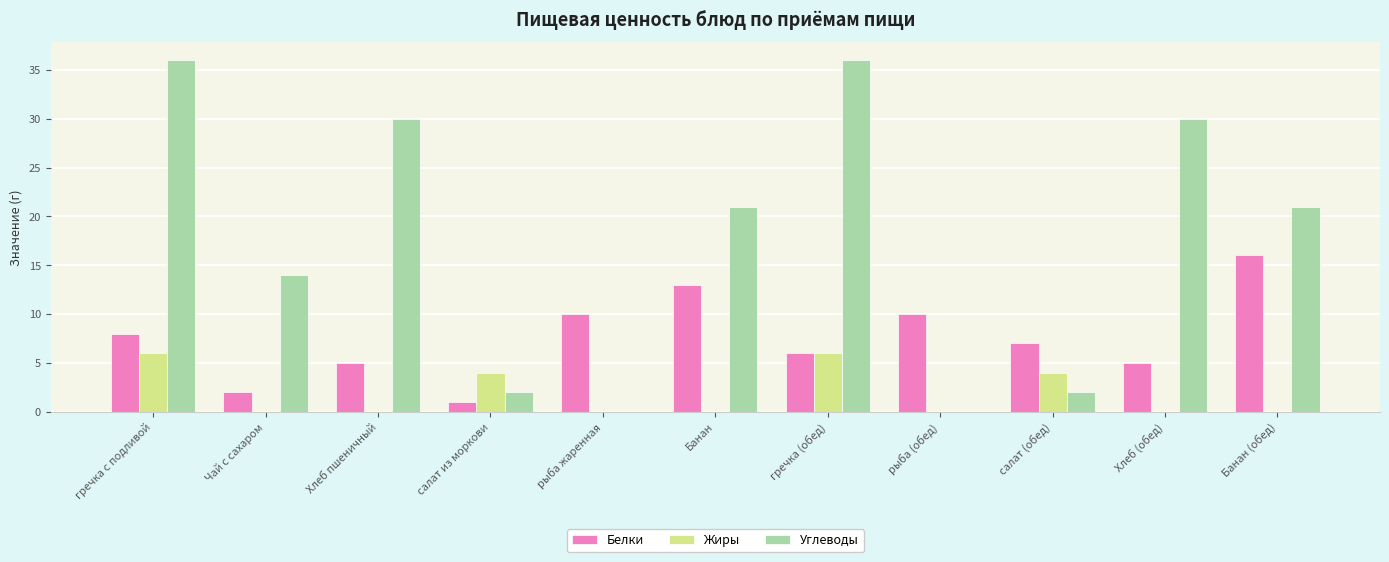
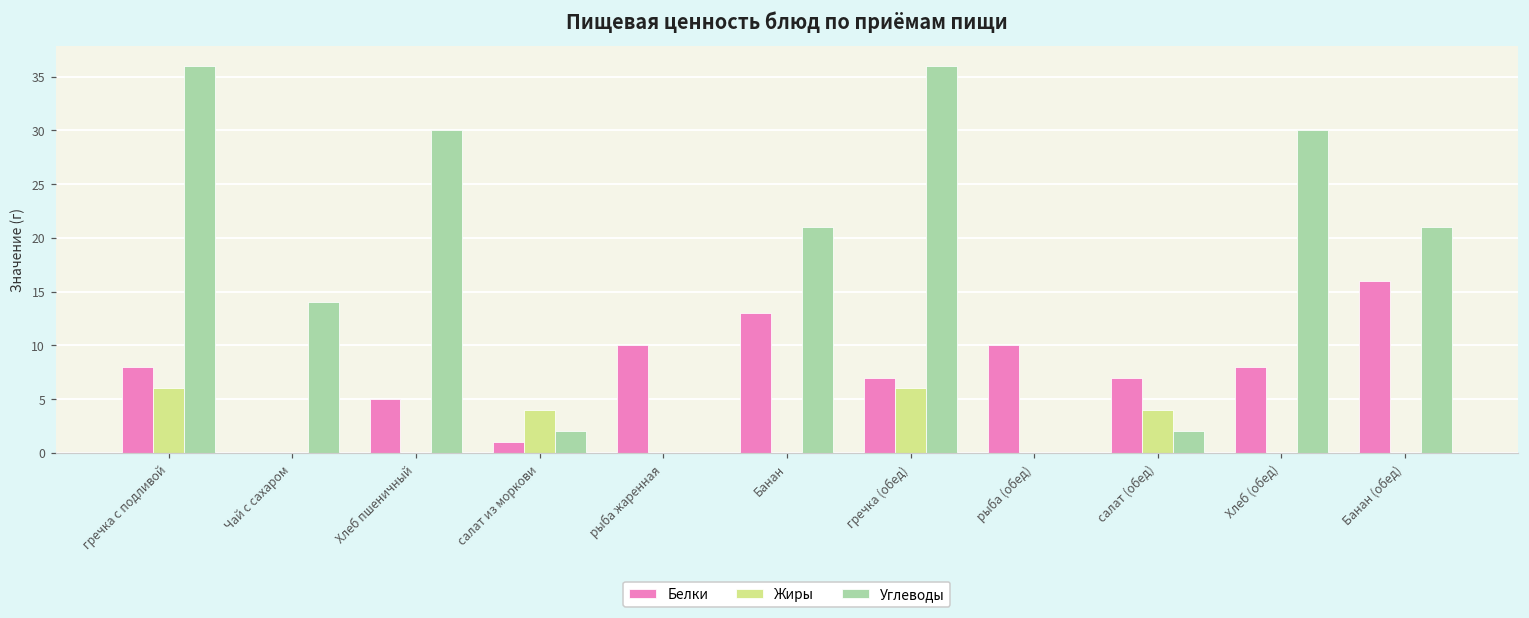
Белки, Чай с сахаром: 2 -> 0
Белки, гречка (обед): 6 -> 7
Белки, Хлеб (обед): 5 -> 8
